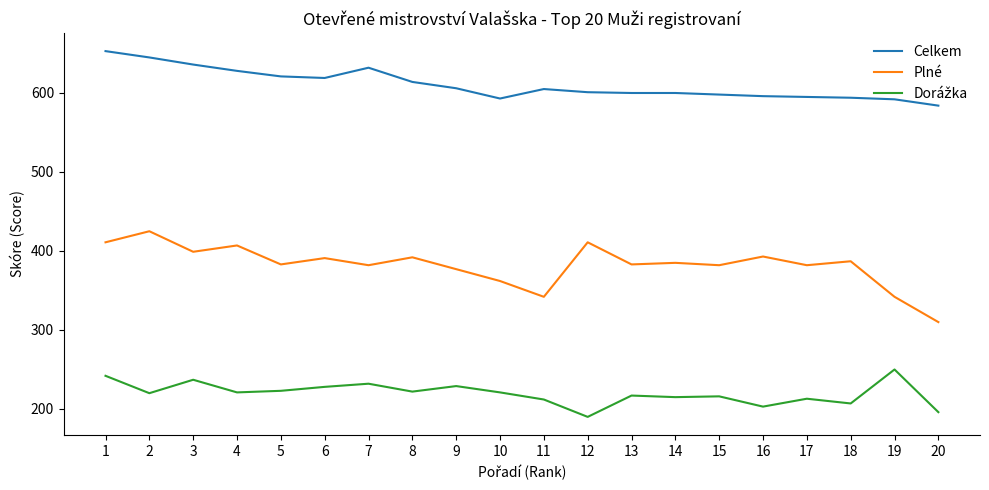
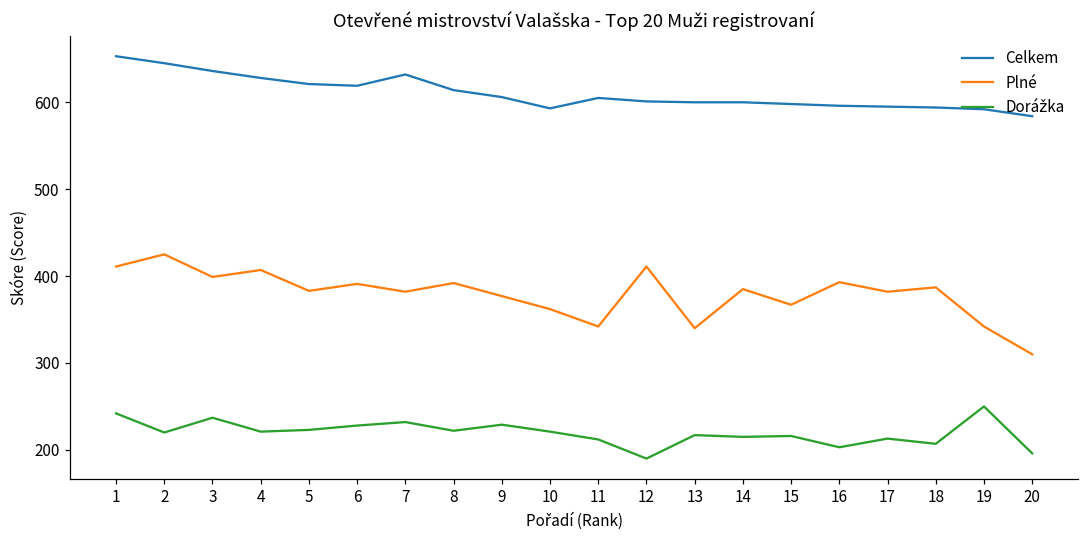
Plné, 13: 380 -> 340
Plné, 15: 380 -> 370
